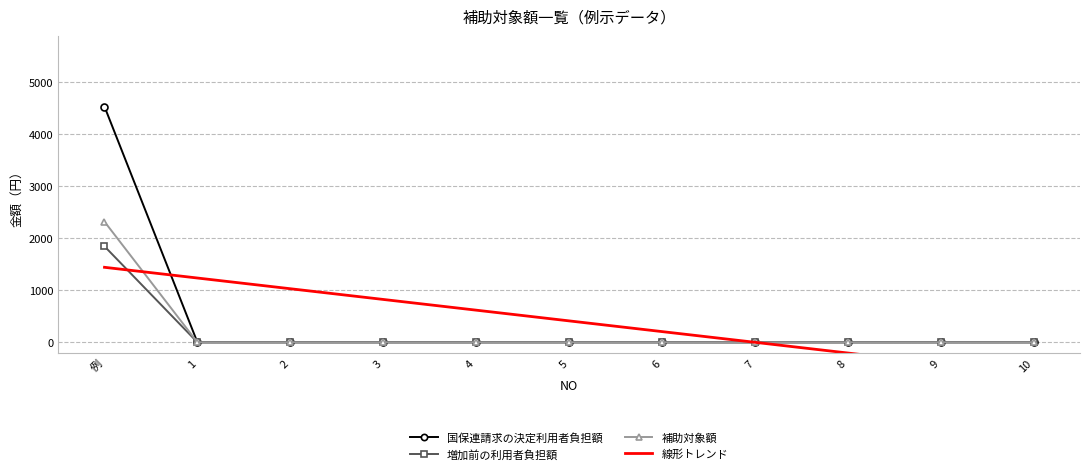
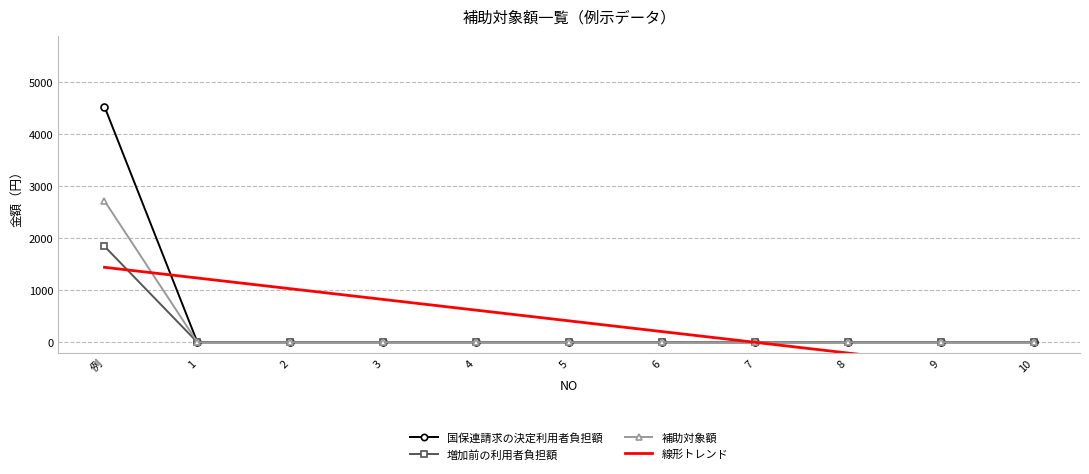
補助対象額, 例: 2300 -> 2700
